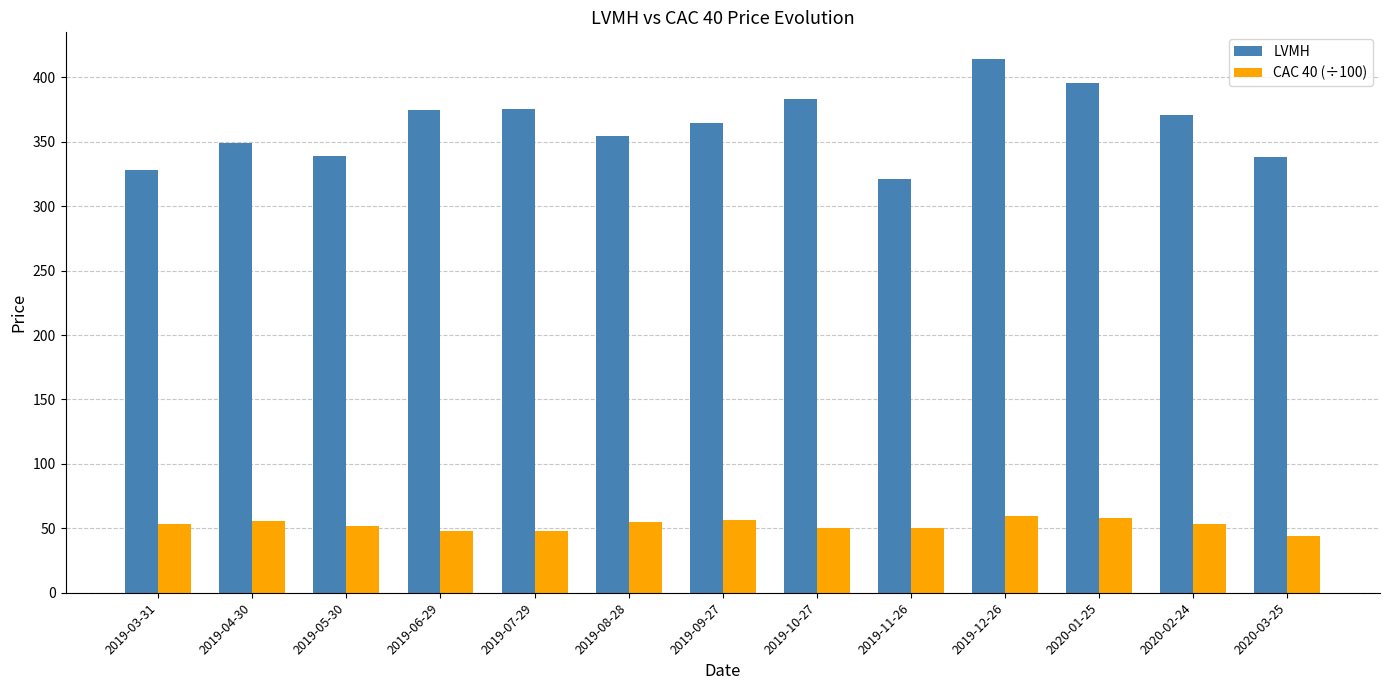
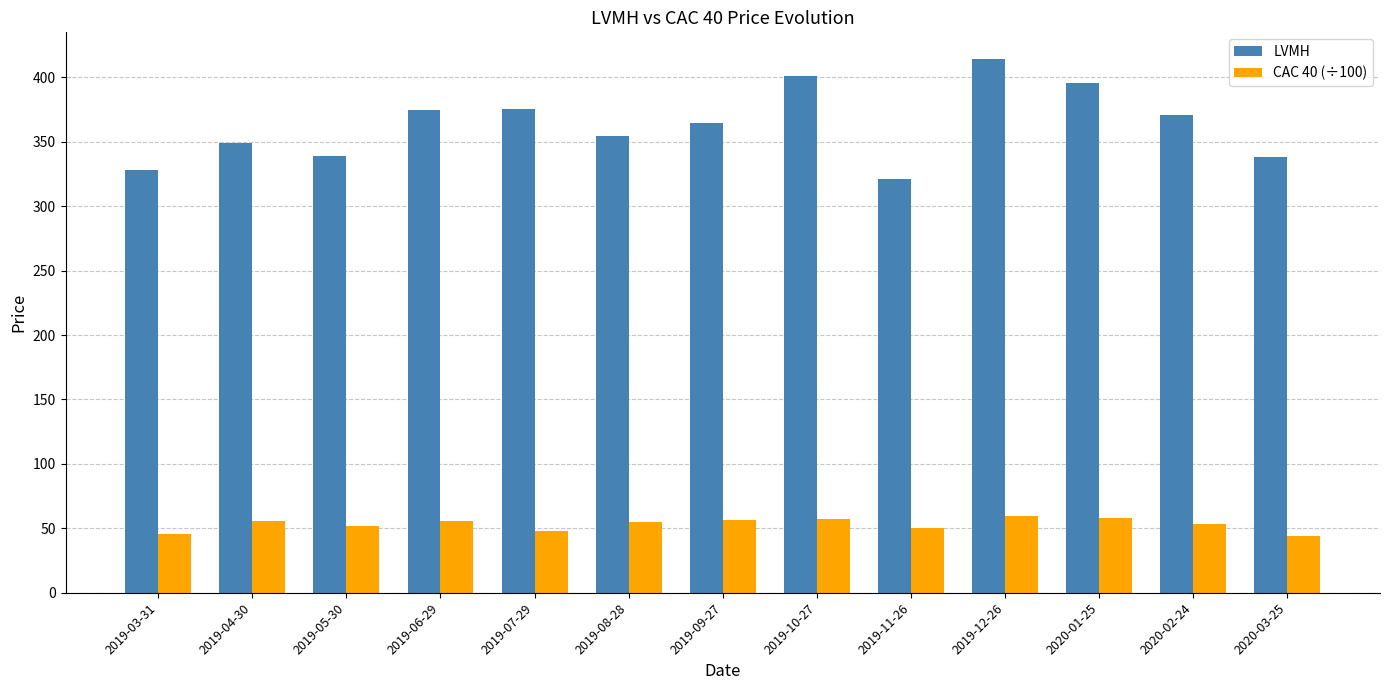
CAC 40 (÷100), 2019-03-31: 54 -> 46
CAC 40 (÷100), 2019-06-29: 48 -> 55
LVMH, 2019-10-27: 384 -> 401
CAC 40 (÷100), 2019-10-27: 50 -> 57
